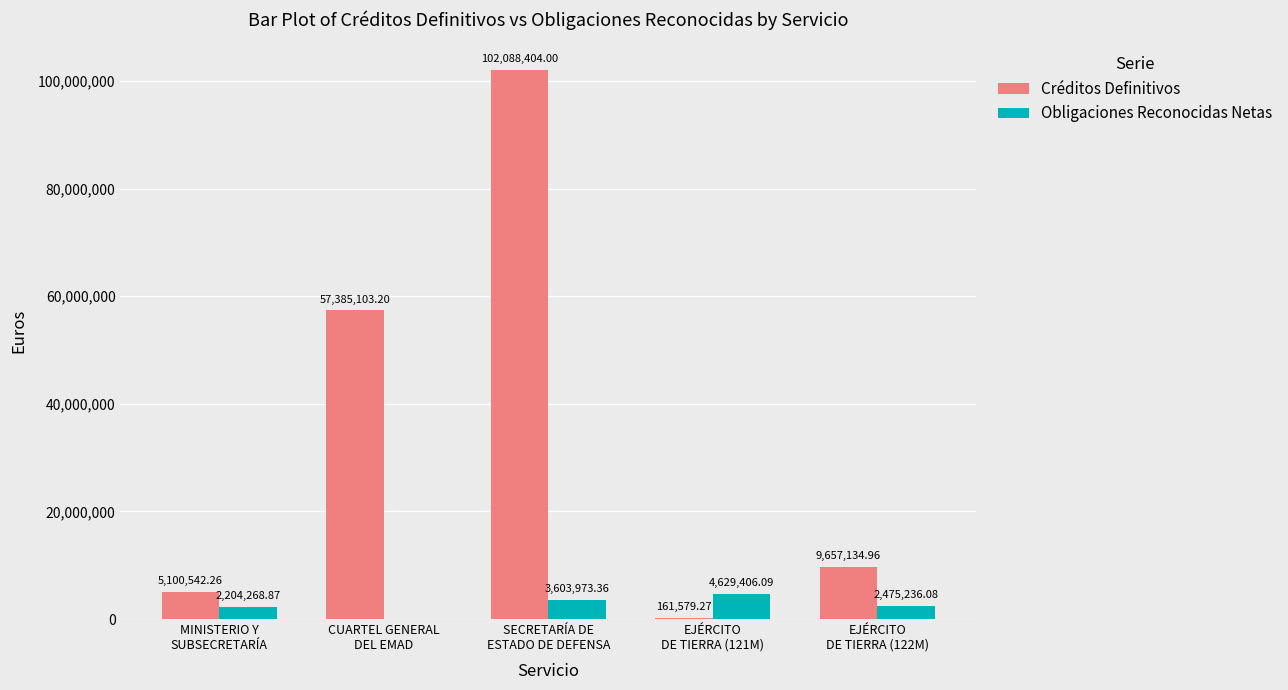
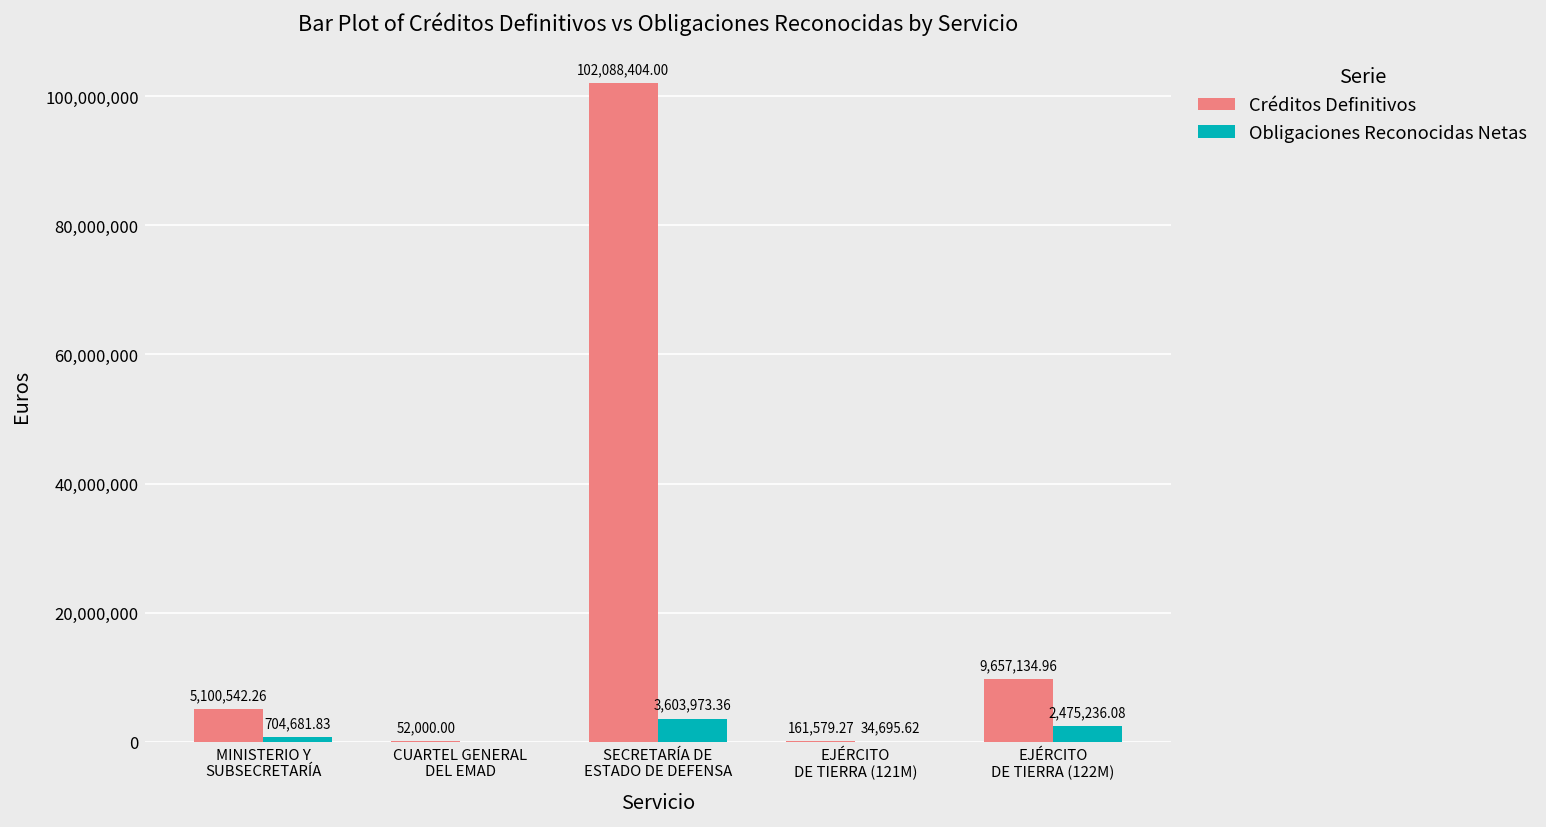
Obligaciones Reconocidas Netas, MINISTERIO Y SUBSECRETARÍA: 2,204,268.87 -> 704,681.83
Créditos Definitivos, CUARTEL GENERAL DEL EMAD: 57,385,103.20 -> 52,000.00
Obligaciones Reconocidas Netas, EJÉRCITO DE TIERRA (121M): 4,629,406.09 -> 34,695.62
